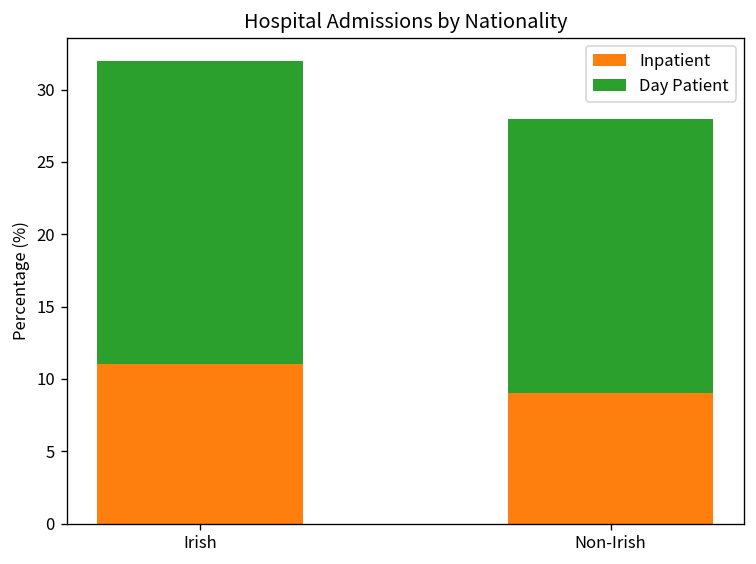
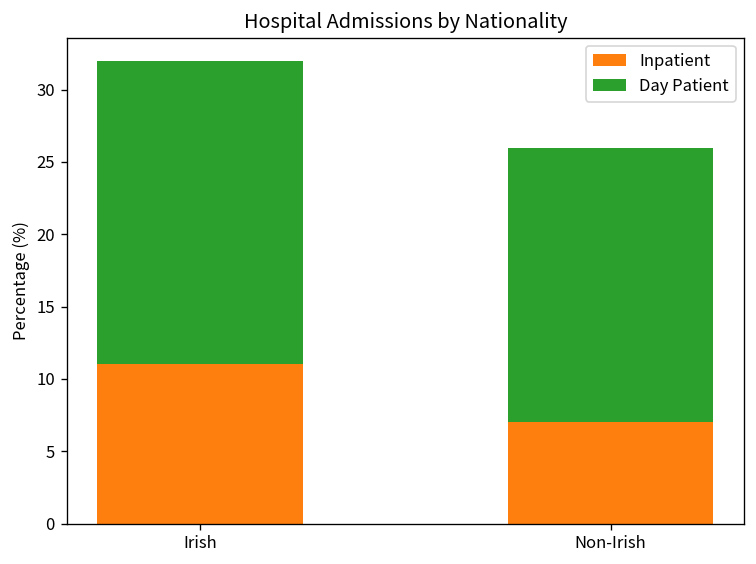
Inpatient, Non-Irish: 9 -> 7
